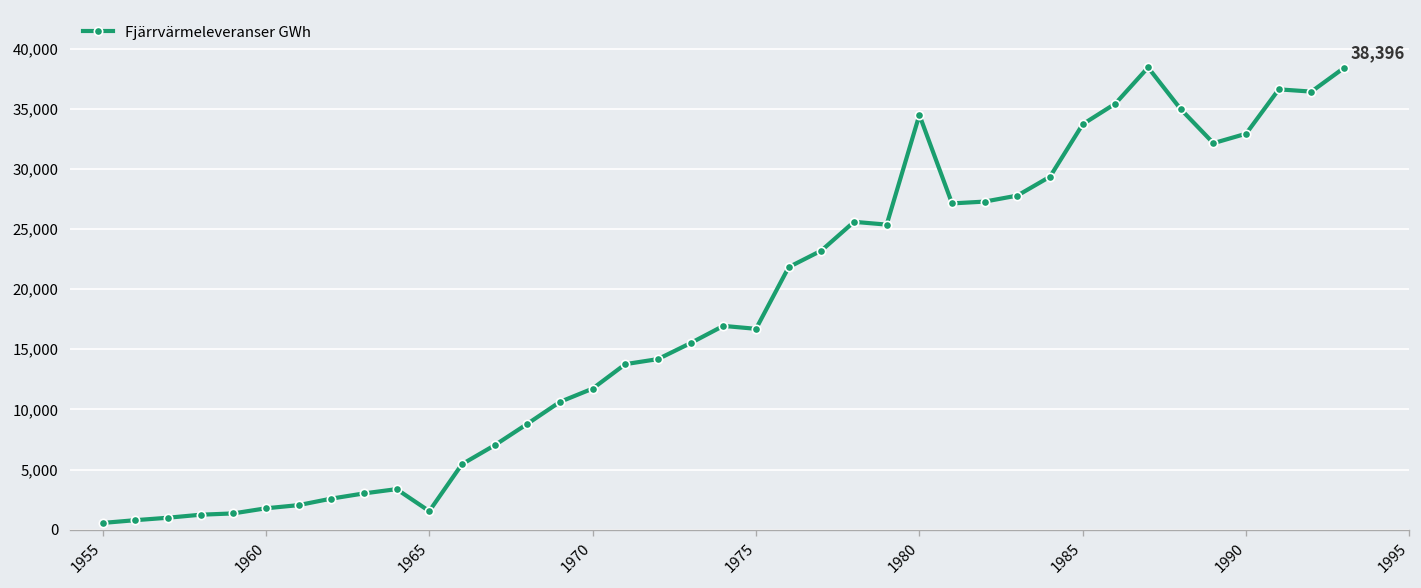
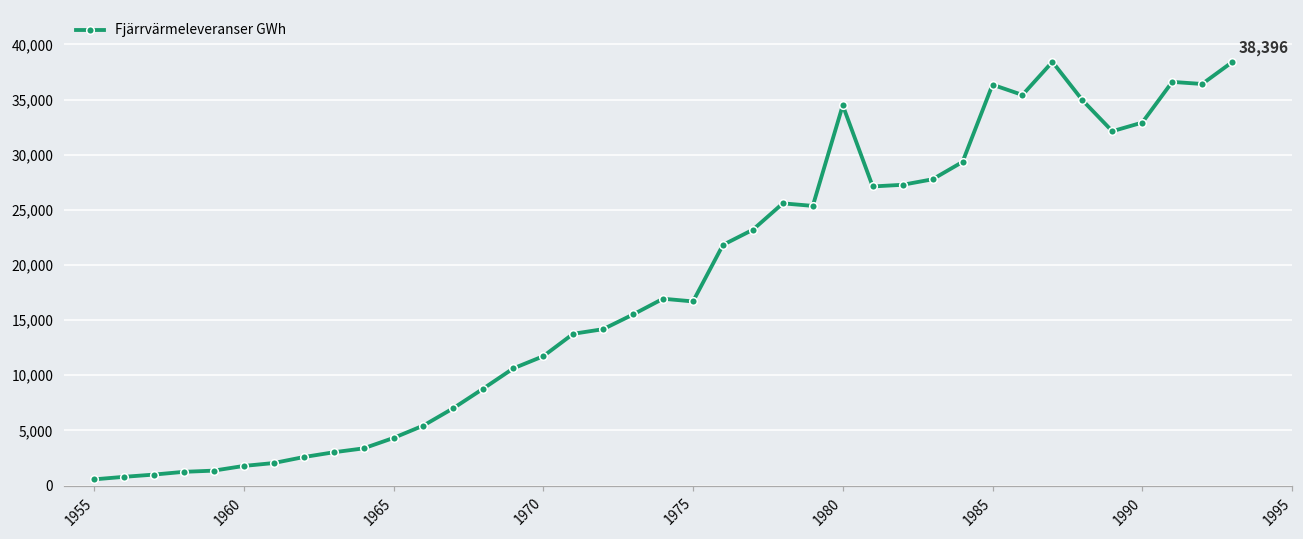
1965: 1,500 -> 4,300
1985: 33,700 -> 36,400
